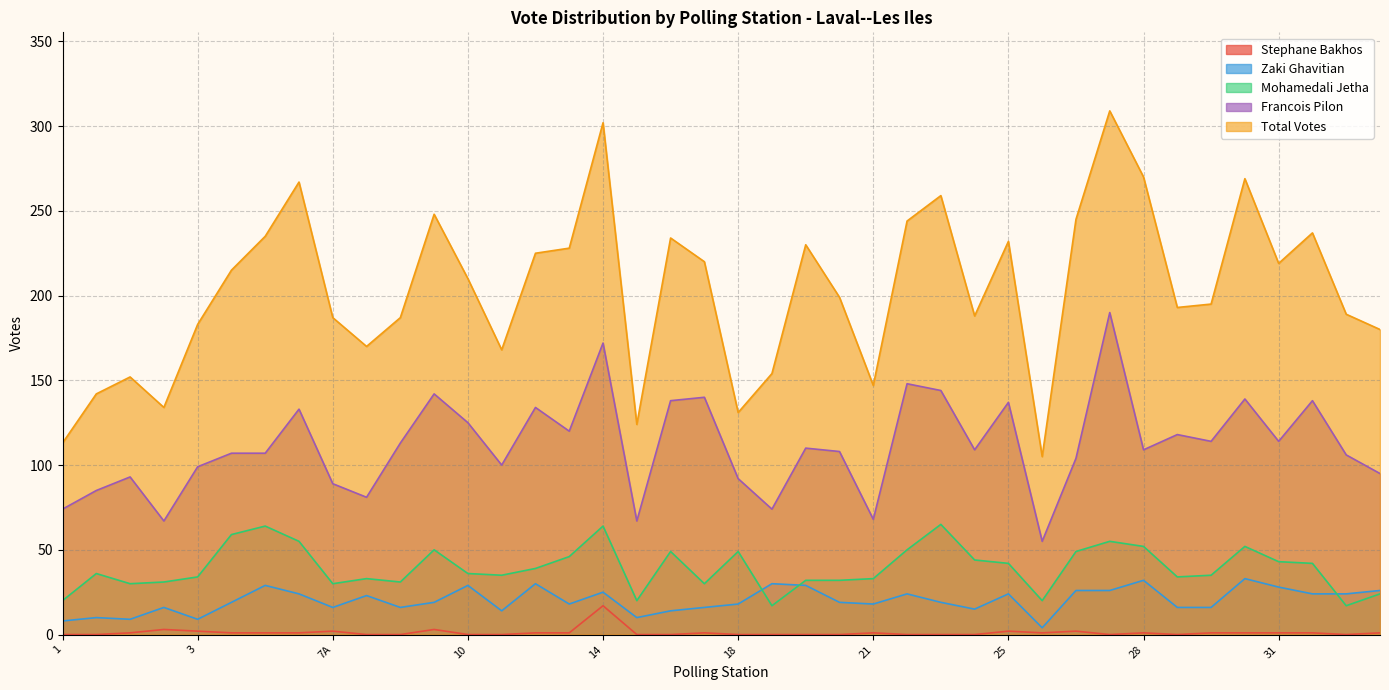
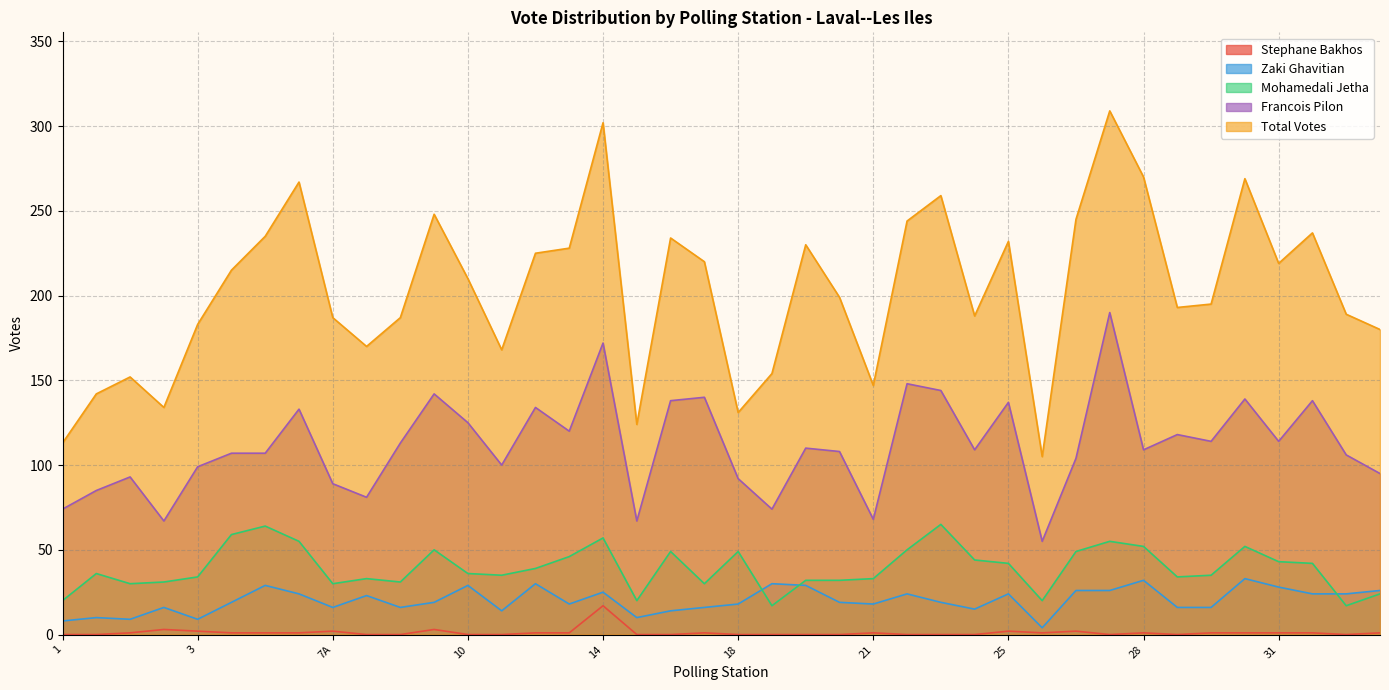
Mohamedali Jetha, 14: 64 -> 57
